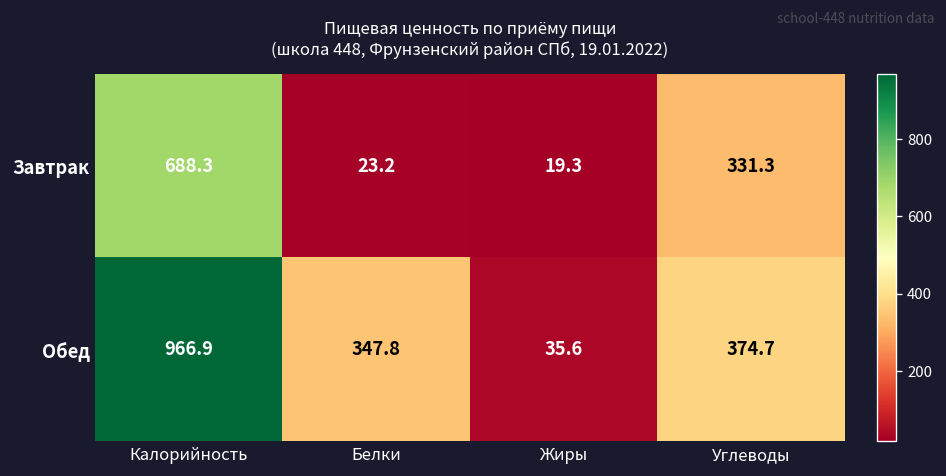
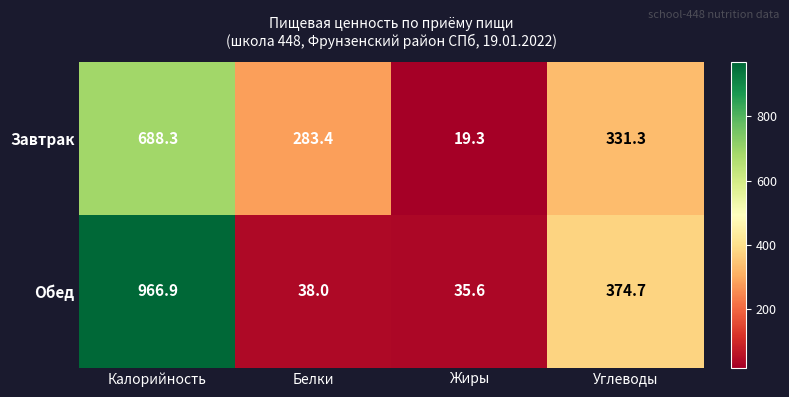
Завтрак, Белки: 23.2 -> 283.4
Обед, Белки: 347.8 -> 38.0
